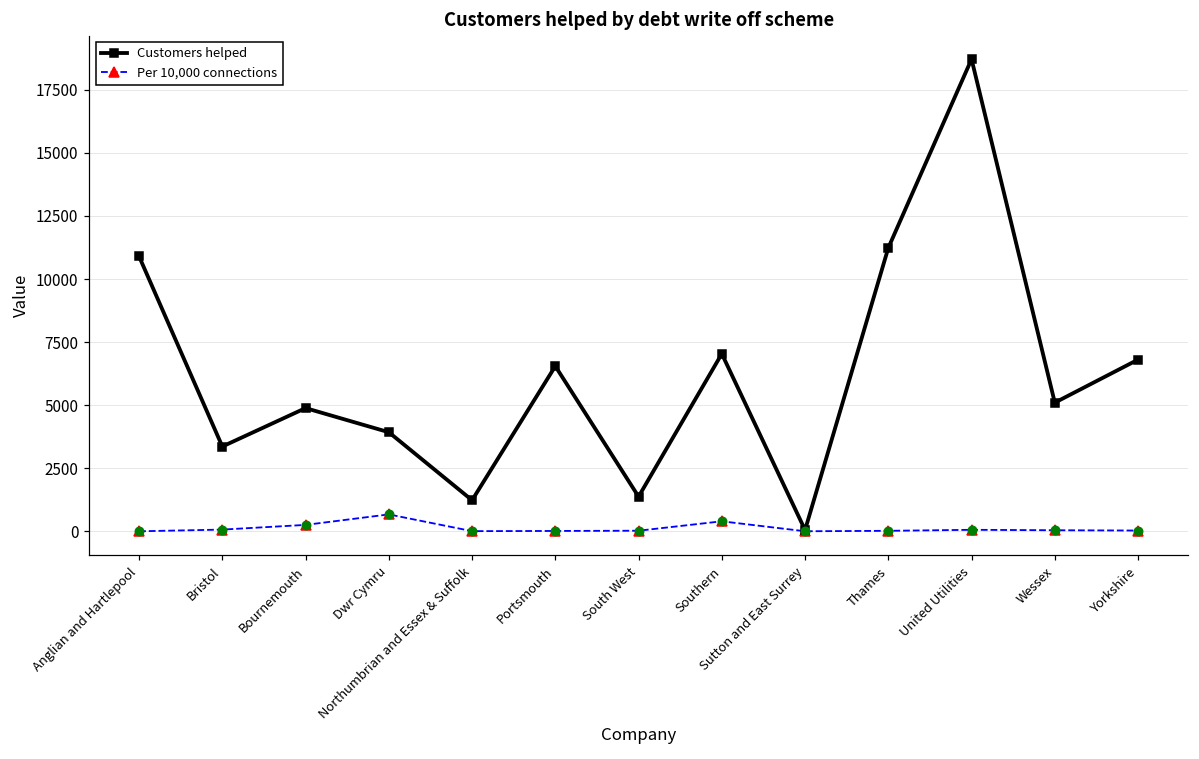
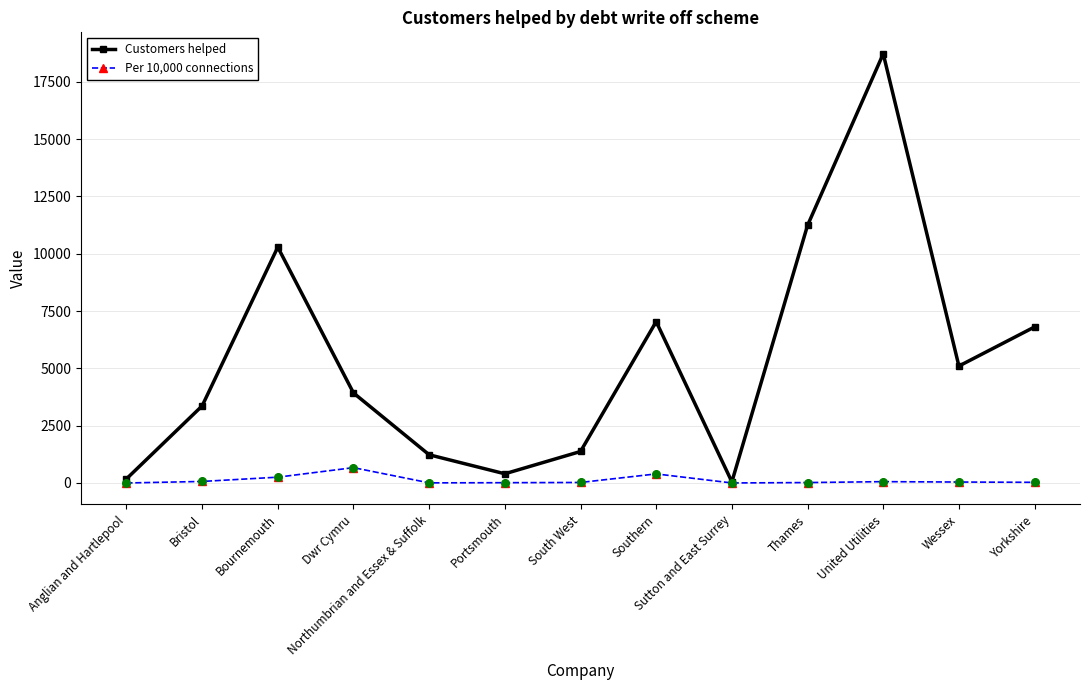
Customers helped, Anglian and Hartlepool: 10900 -> 200
Customers helped, Bournemouth: 4900 -> 10300
Customers helped, Portsmouth: 6500 -> 400
